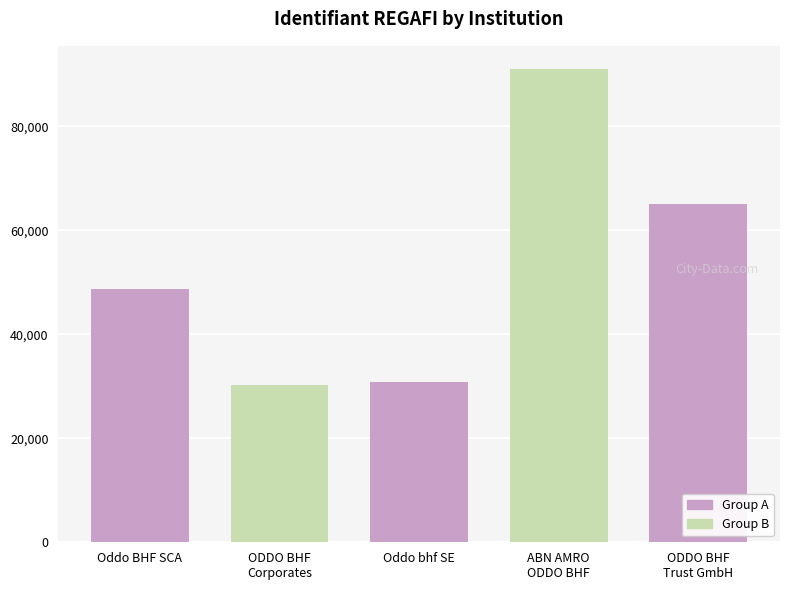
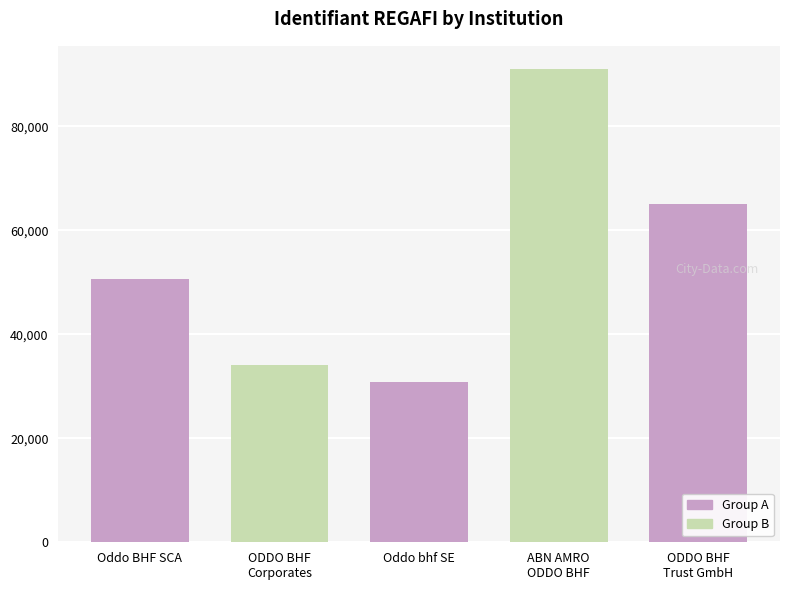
Oddo BHF SCA: 49,000 -> 51,000
ODDO BHF Corporates: 30,000 -> 34,000
